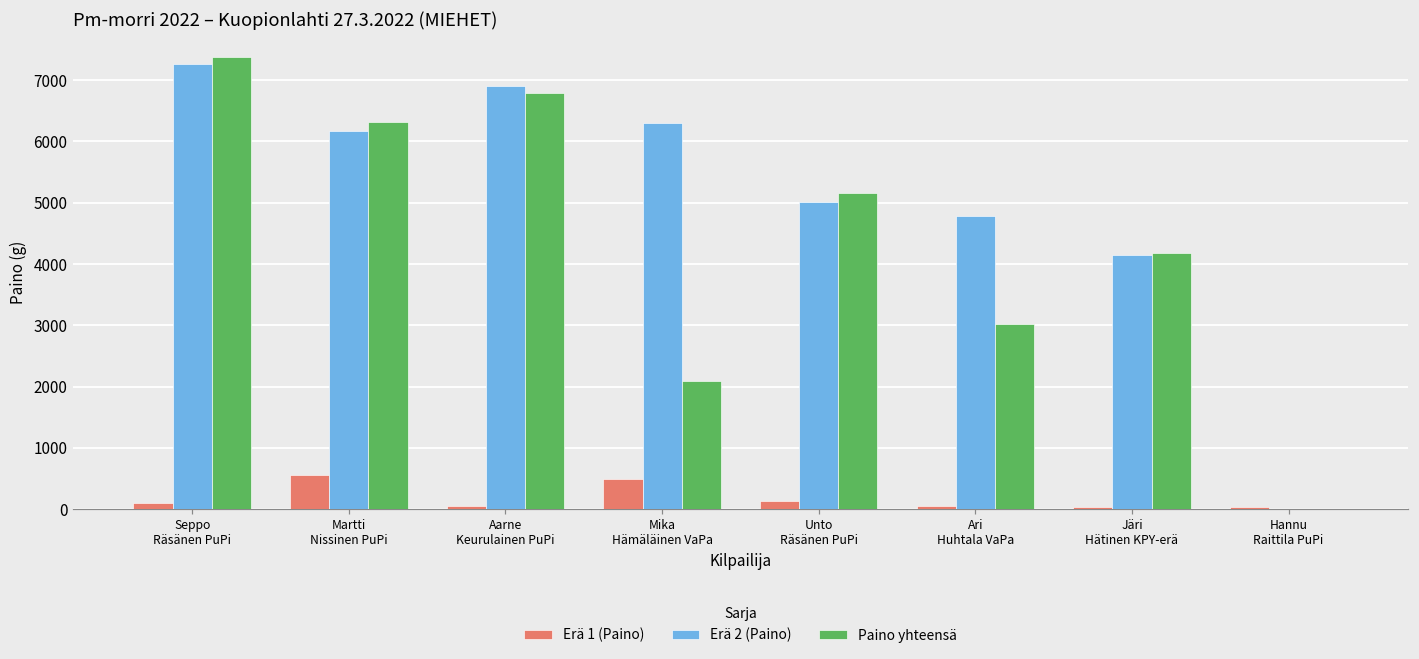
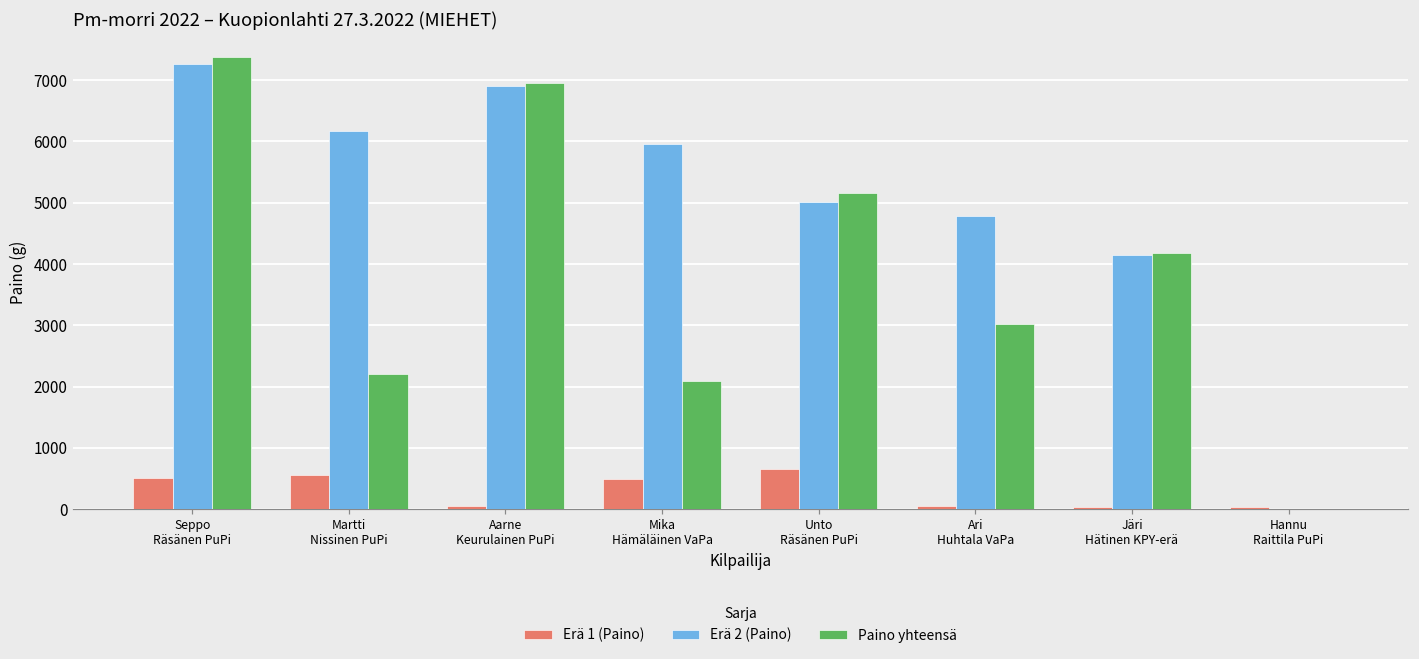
Erä 1 (Paino), Seppo Räsänen PuPi: 100 -> 500
Paino yhteensä, Martti Nissinen PuPi: 6300 -> 2200
Paino yhteensä, Aarne Keurulainen PuPi: 6800 -> 7000
Erä 2 (Paino), Mika Hämäläinen VaPa: 6300 -> 6000
Erä 1 (Paino), Unto Räsänen PuPi: 100 -> 700
